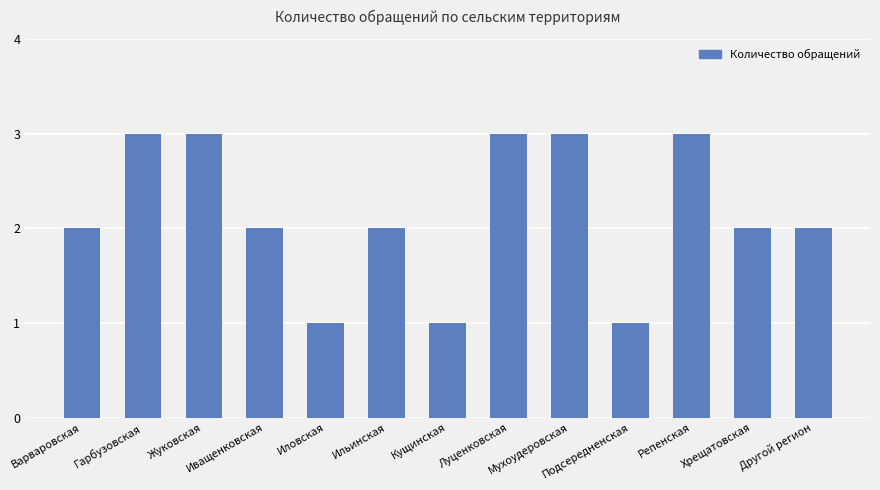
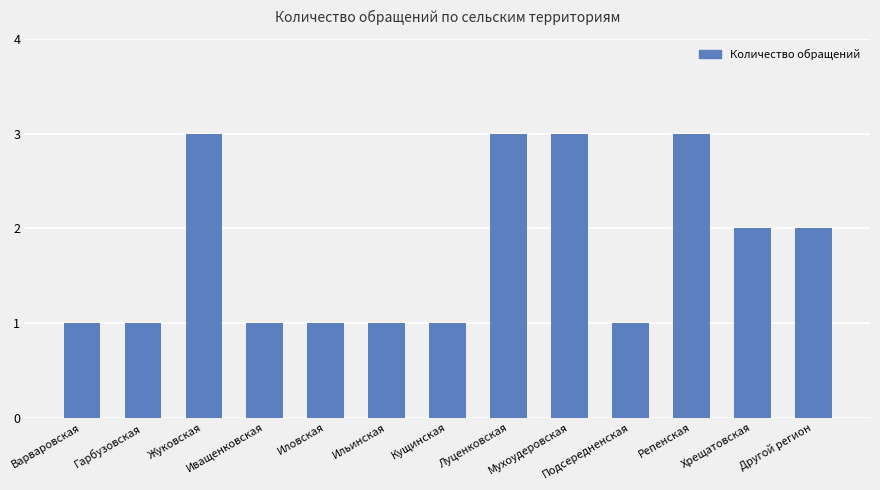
Варваровская: 2 -> 1
Гарбузовская: 3 -> 1
Иващенковская: 2 -> 1
Ильинская: 2 -> 1
